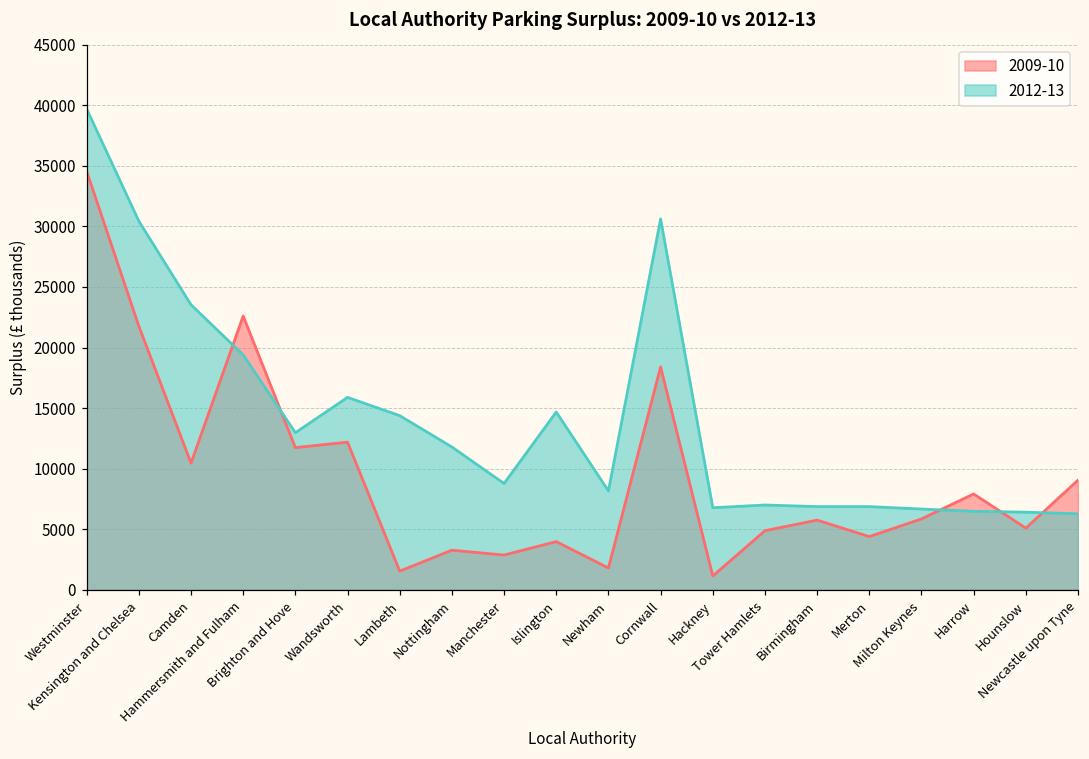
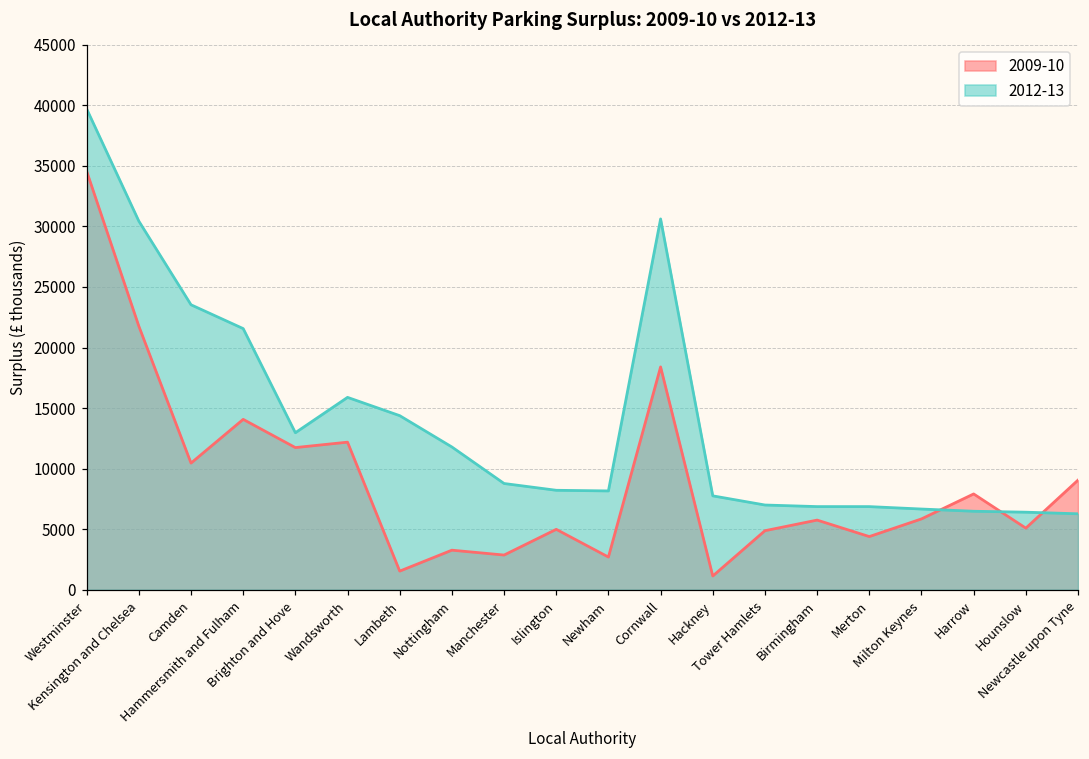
2009-10, Hammersmith and Fulham: 22600 -> 14100
2012-13, Hammersmith and Fulham: 19400 -> 21600
2009-10, Islington: 4000 -> 5000
2012-13, Islington: 14700 -> 8200
2009-10, Newham: 1800 -> 2700
2012-13, Hackney: 6800 -> 7800
